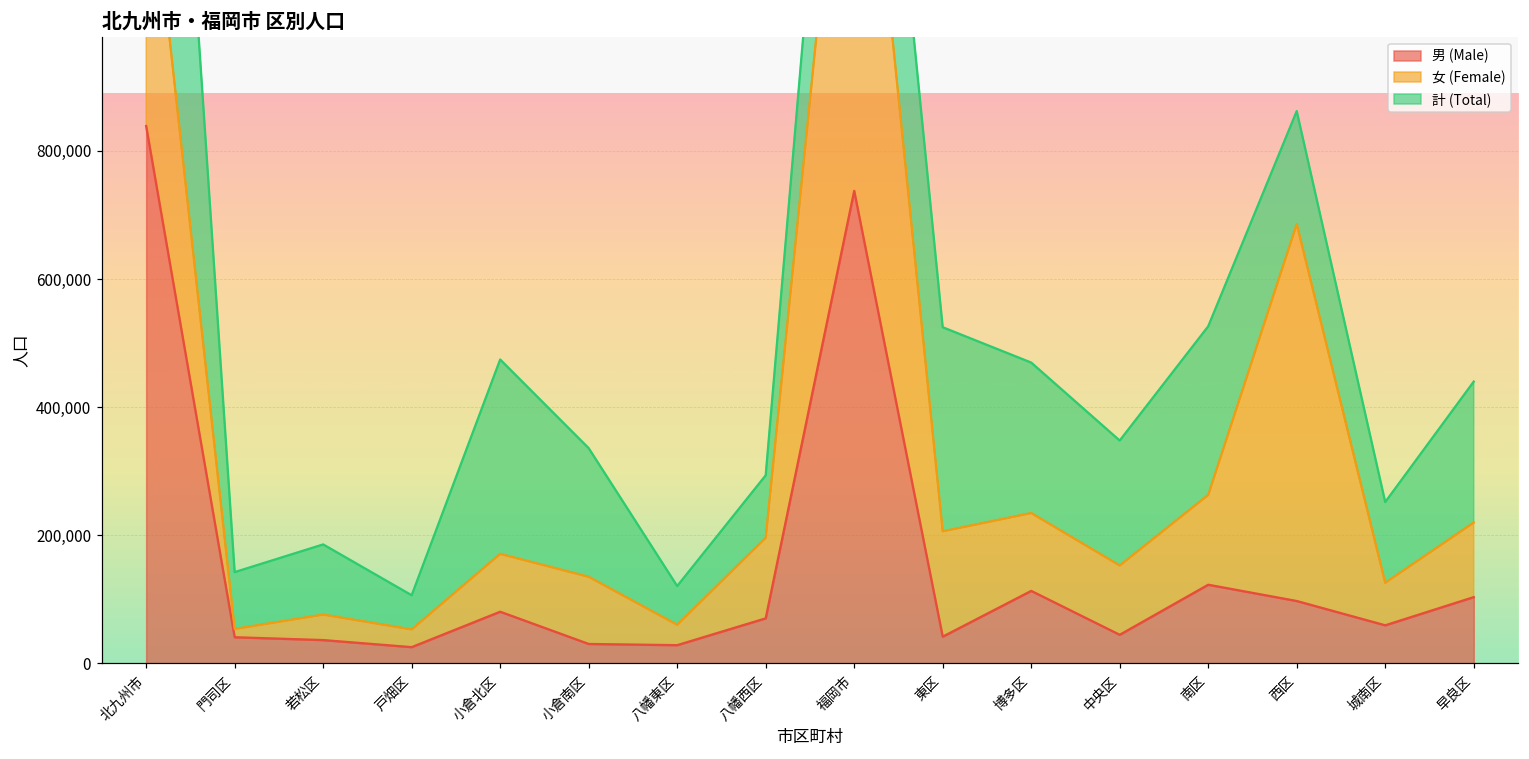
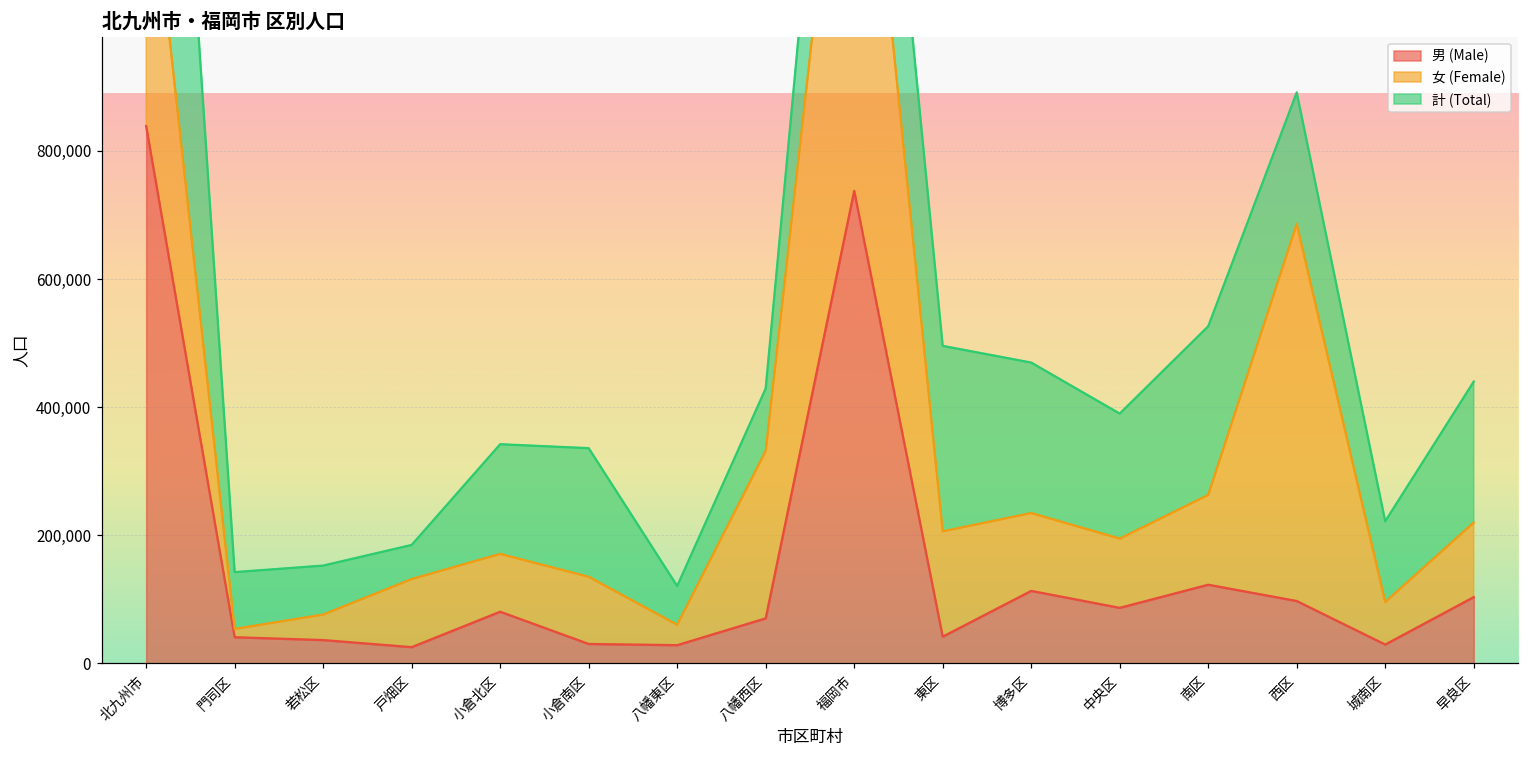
計 (Total), 若松区: 110,000 -> 80,000
女 (Female), 戸畑区: 30,000 -> 110,000
計 (Total), 小倉北区: 300,000 -> 170,000
女 (Female), 八幡西区: 130,000 -> 260,000
計 (Total), 東区: 320,000 -> 290,000
男 (Male), 中央区: 40,000 -> 90,000
計 (Total), 西区: 180,000 -> 210,000
男 (Male), 城南区: 60,000 -> 30,000
